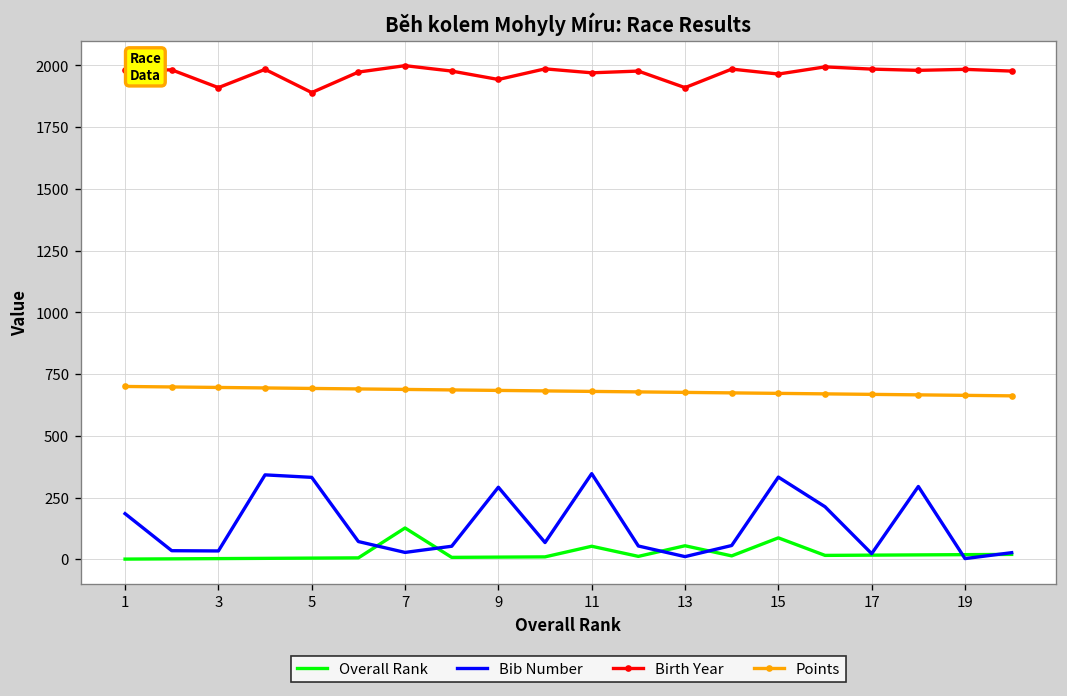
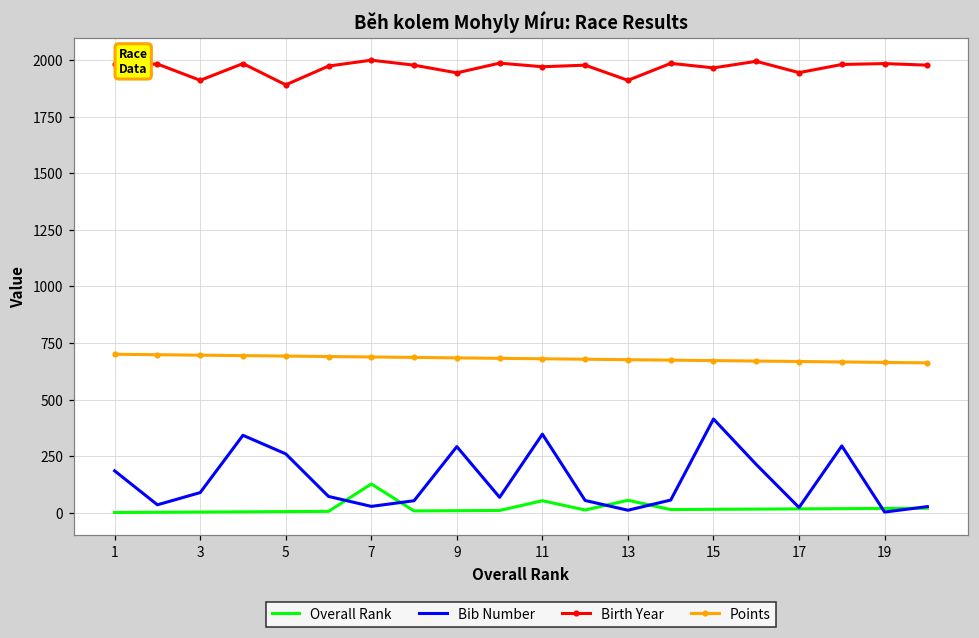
Bib Number, 3: 30 -> 90
Bib Number, 5: 330 -> 260
Overall Rank, 15: 90 -> 20
Bib Number, 15: 330 -> 410
Birth Year, 17: 1990 -> 1940
